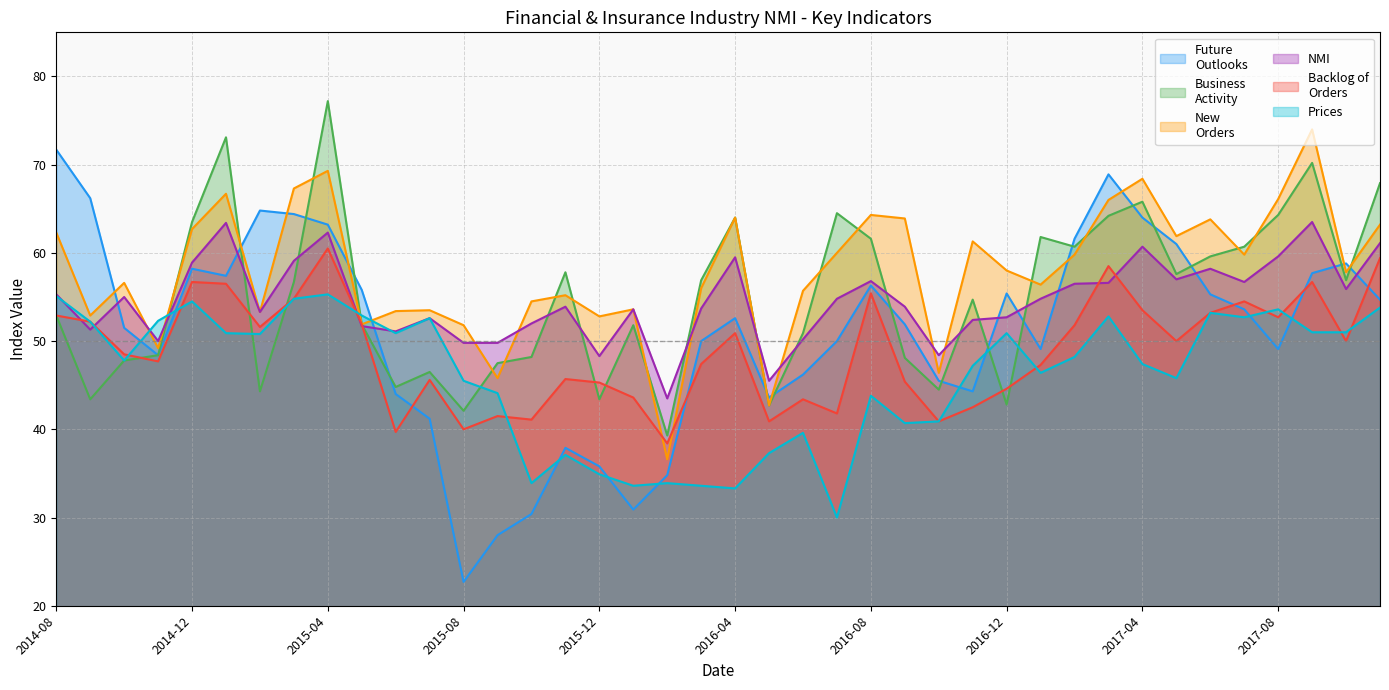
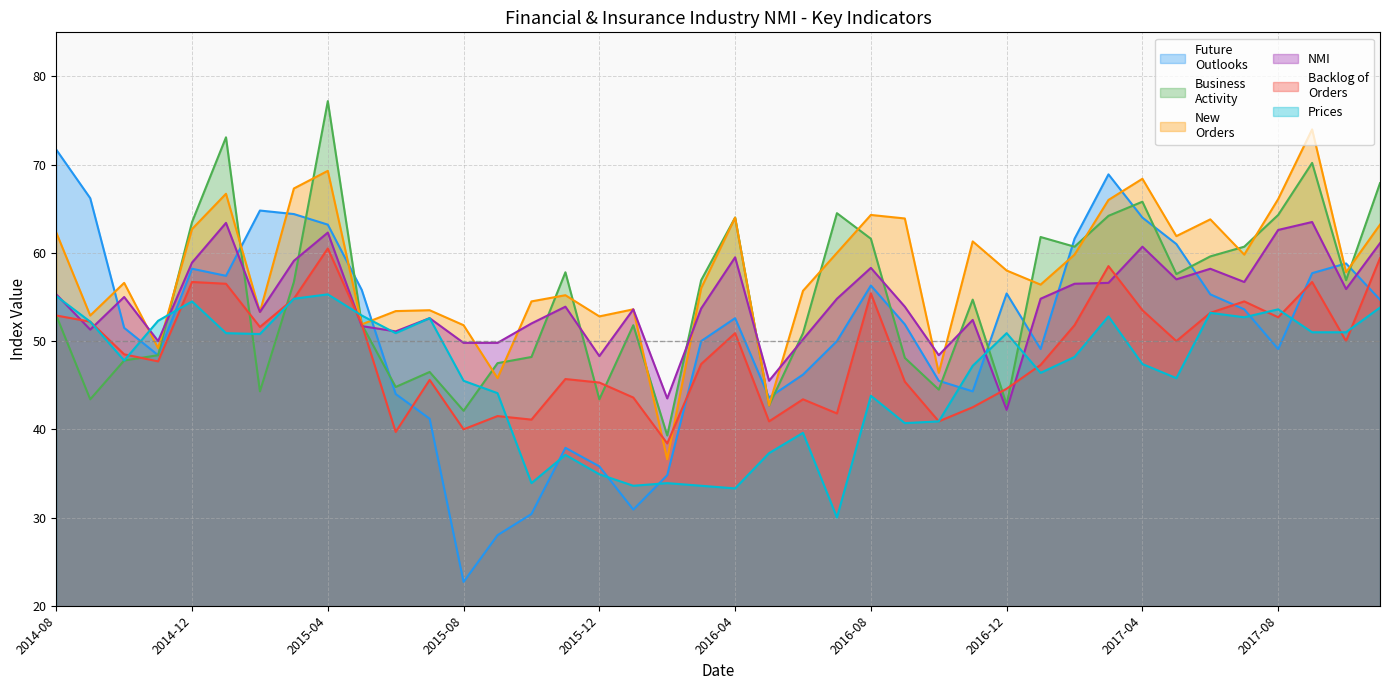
NMI, 2016-08: 57 -> 58
NMI, 2016-12: 53 -> 42
NMI, 2017-08: 60 -> 63
